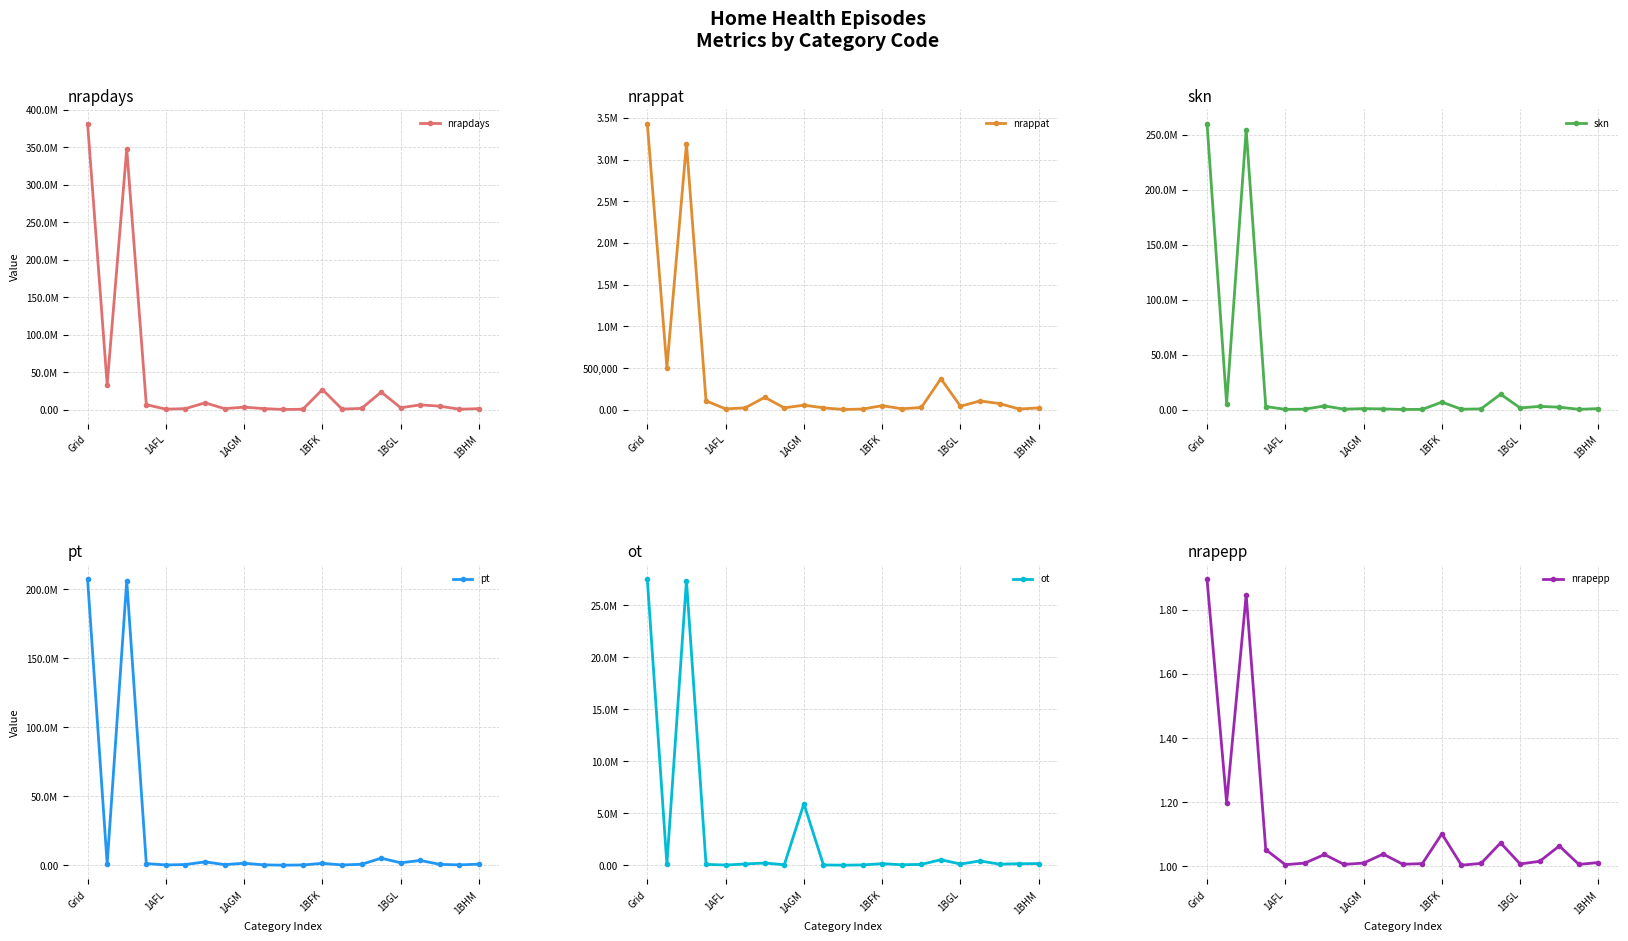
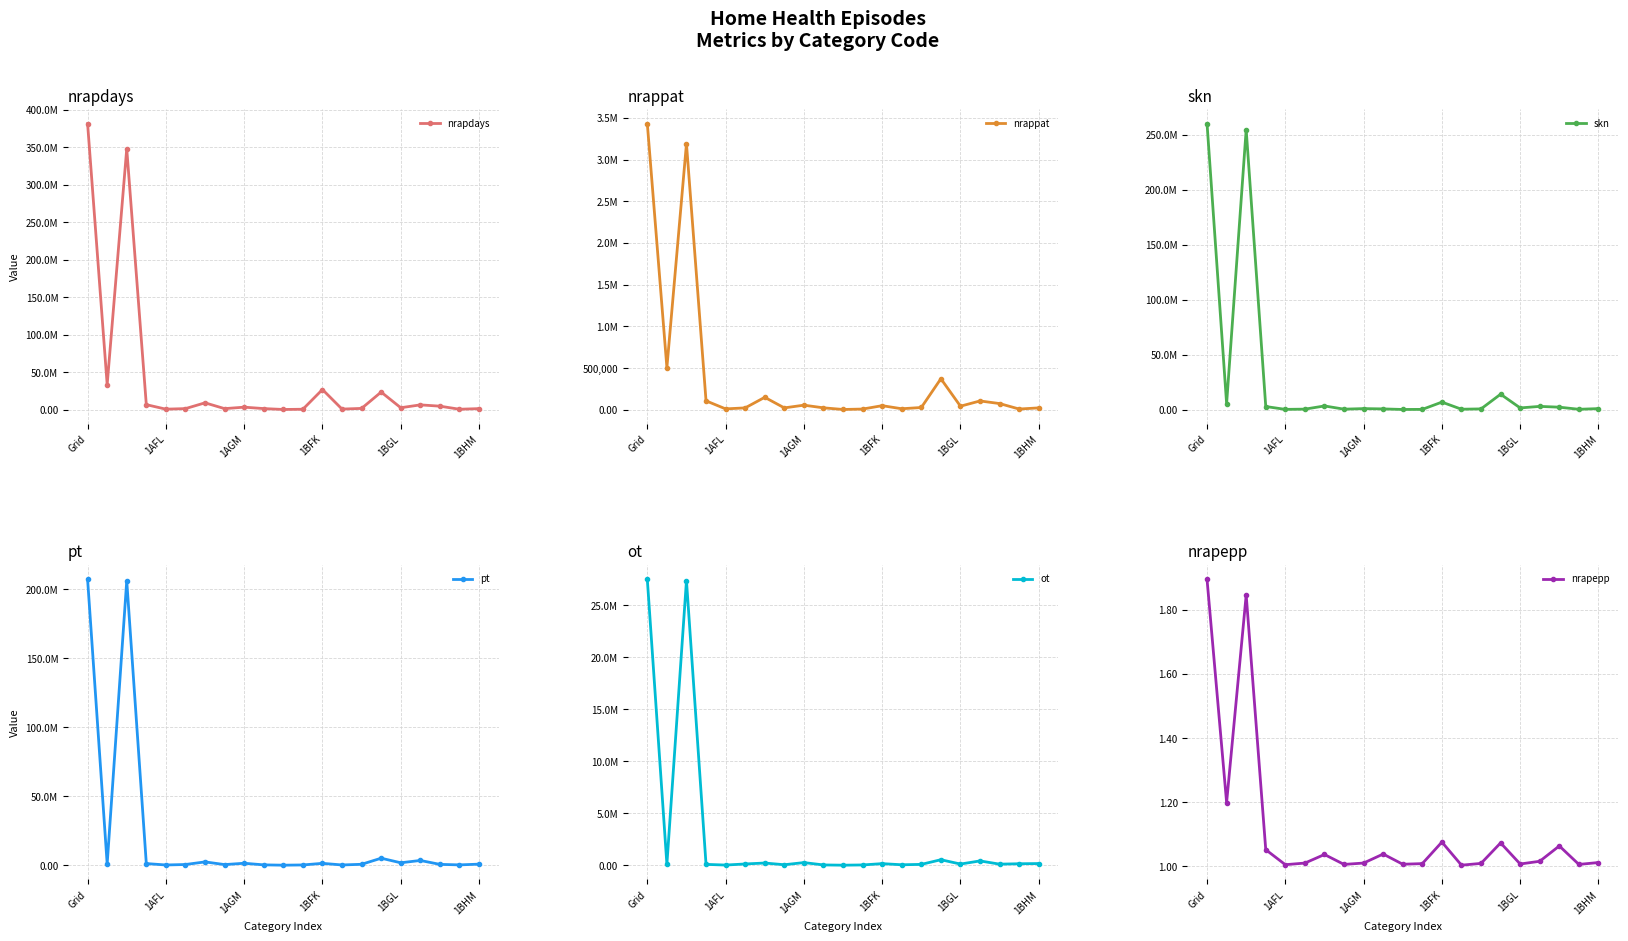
ot, 1AGM: 5900000 -> 300000
nrapepp, 1BFK: 1.10 -> 1.08
